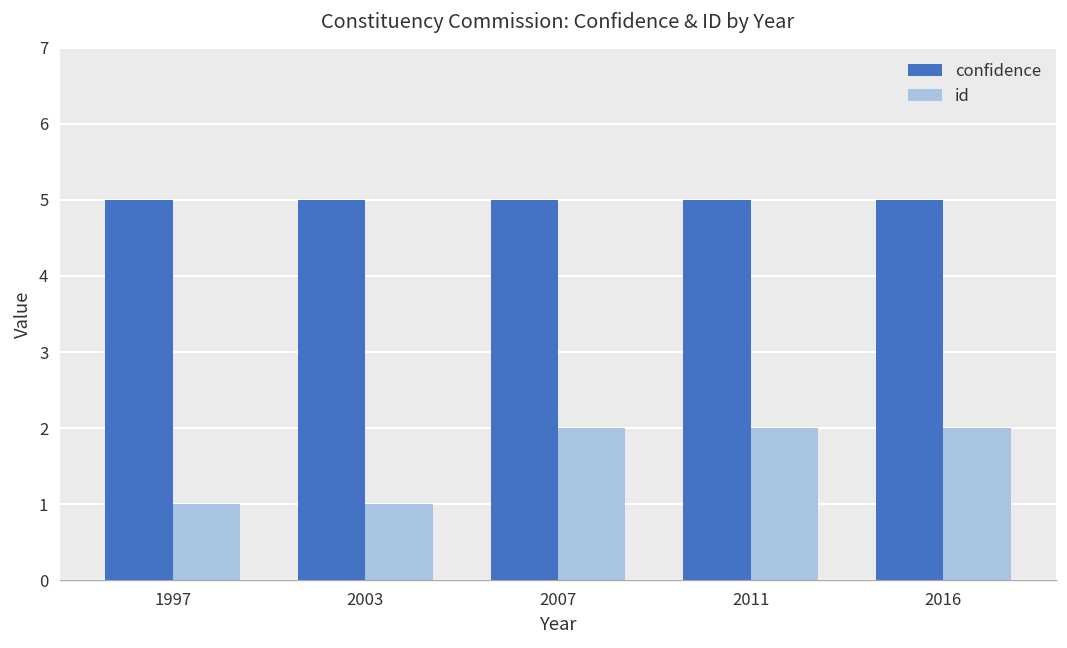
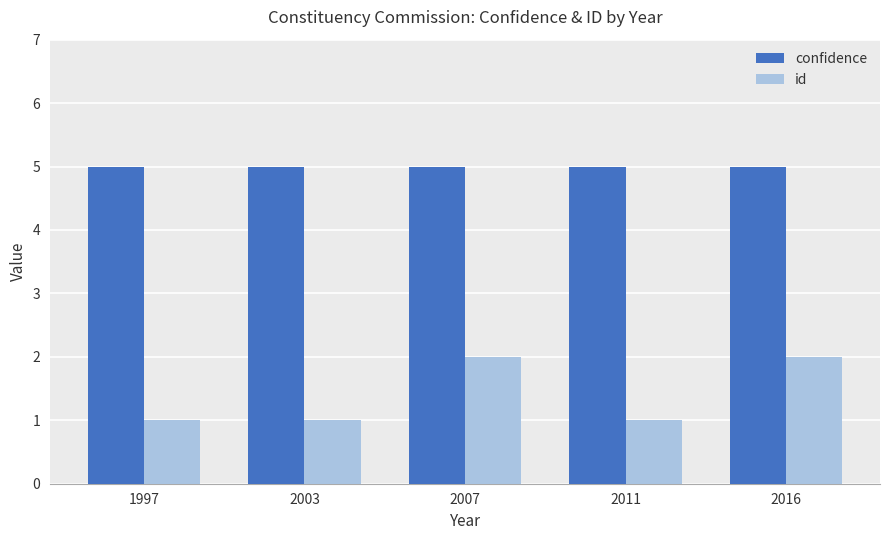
id, 2011: 2 -> 1
